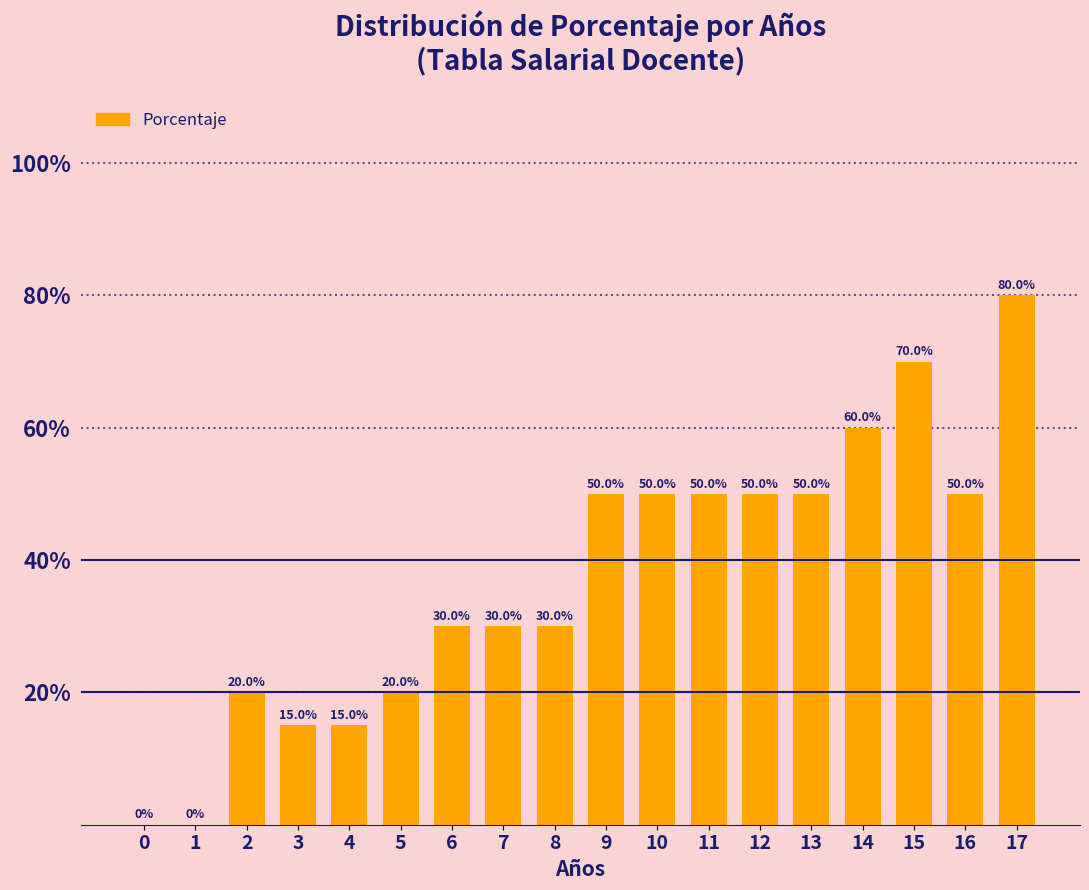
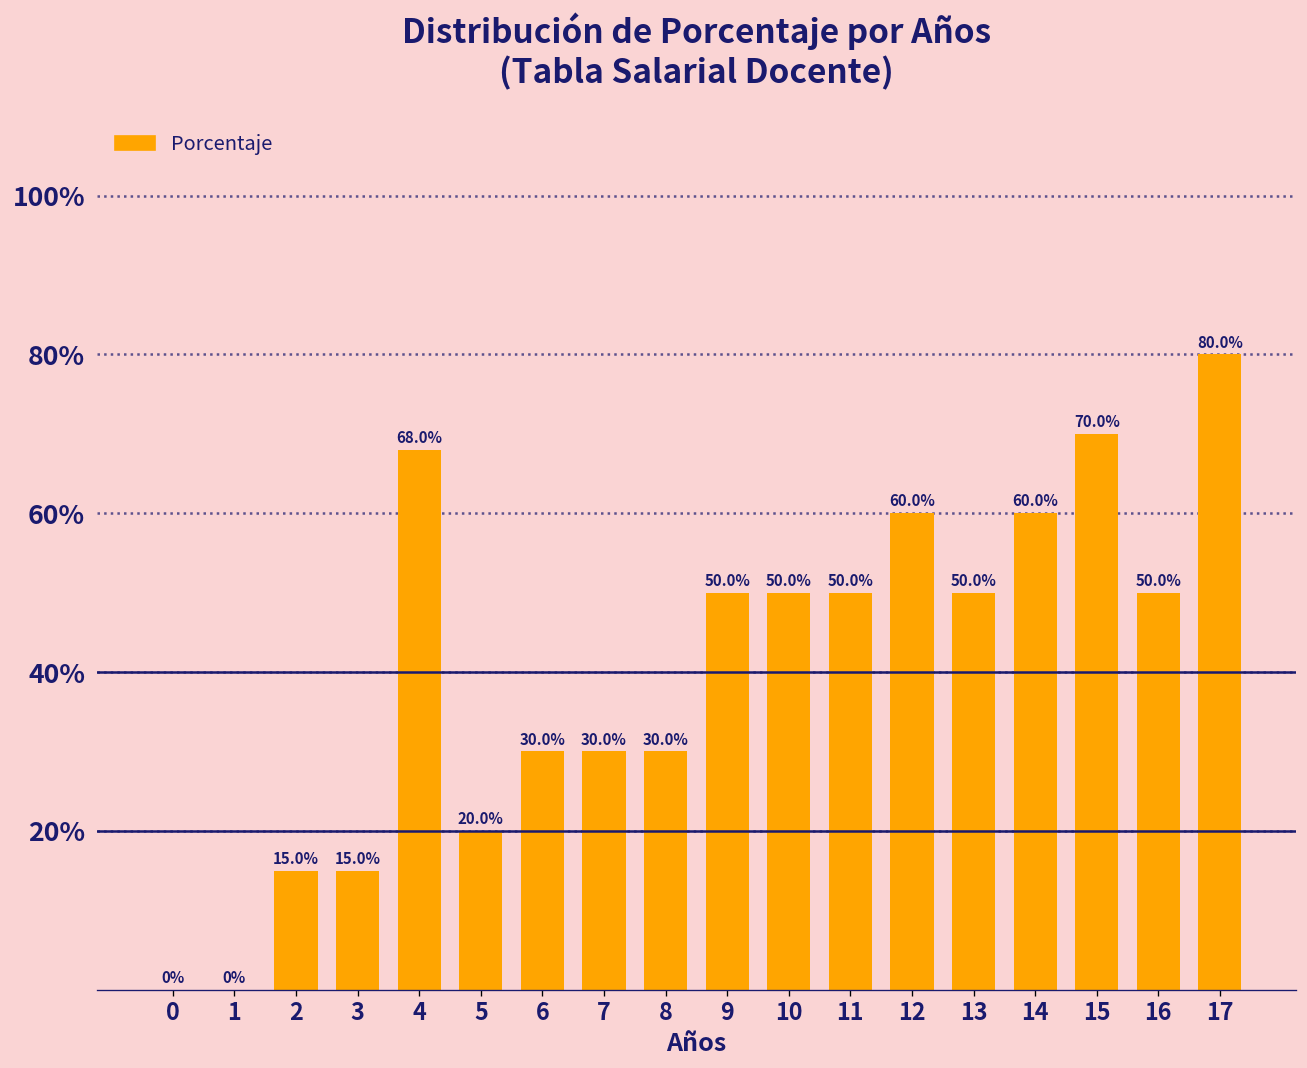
2: 20.0% -> 15.0%
4: 15.0% -> 68.0%
12: 50.0% -> 60.0%
